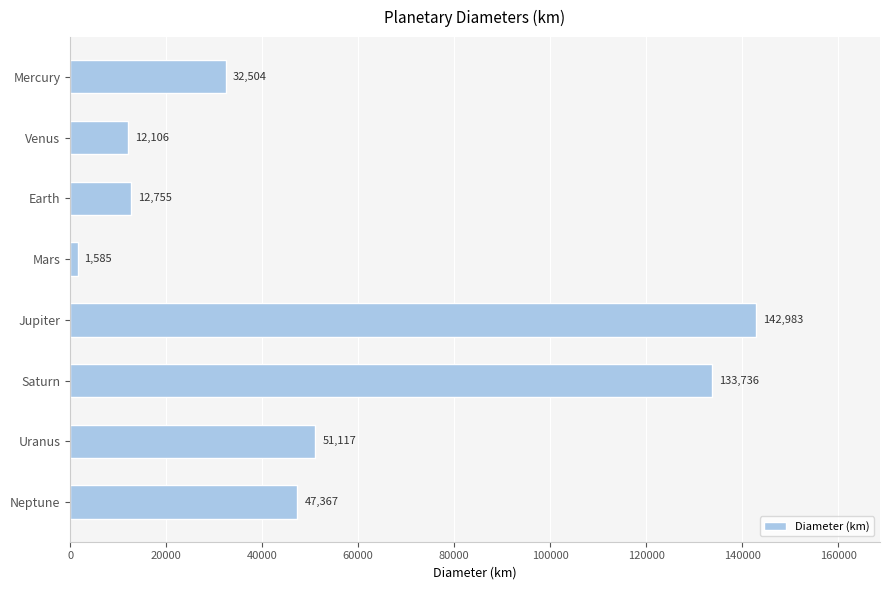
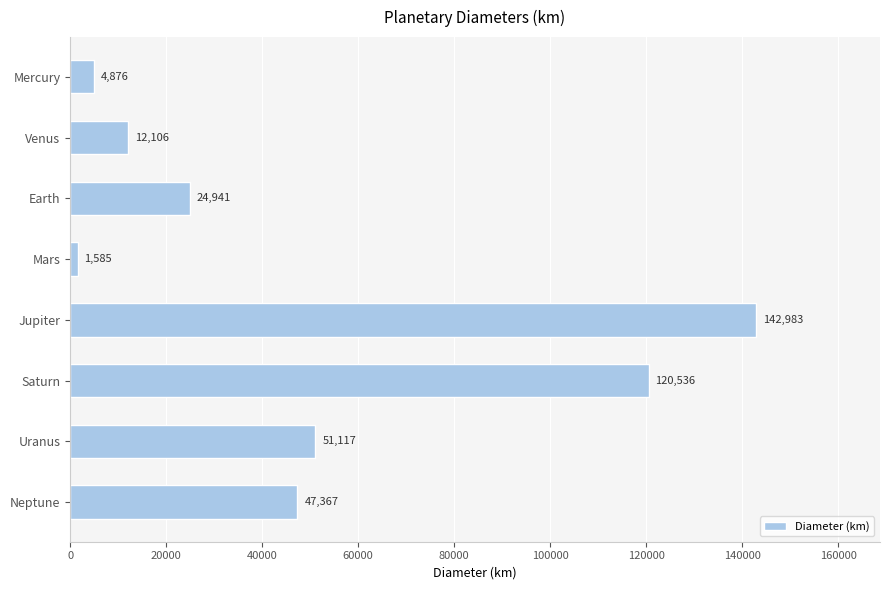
Mercury: 32,504 -> 4,876
Earth: 12,755 -> 24,941
Saturn: 133,736 -> 120,536
